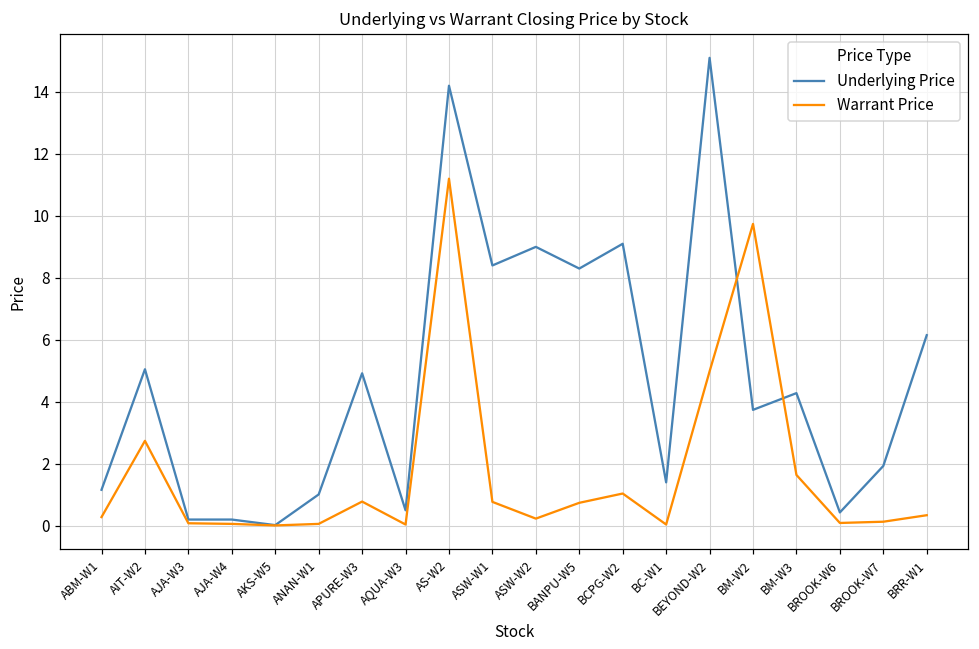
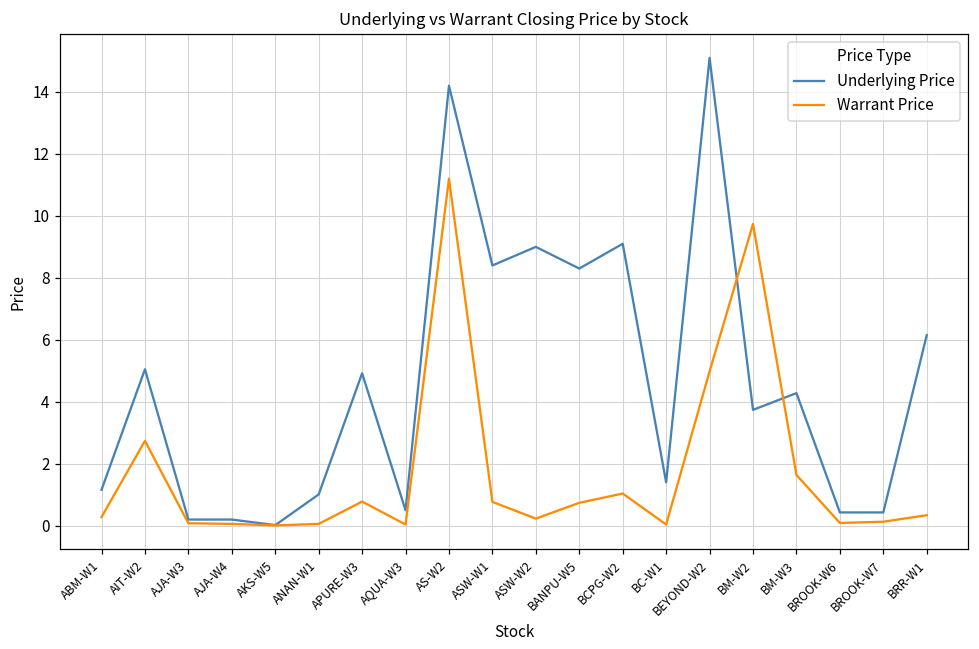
Underlying Price, BROOK-W7: 1.9 -> 0.4
